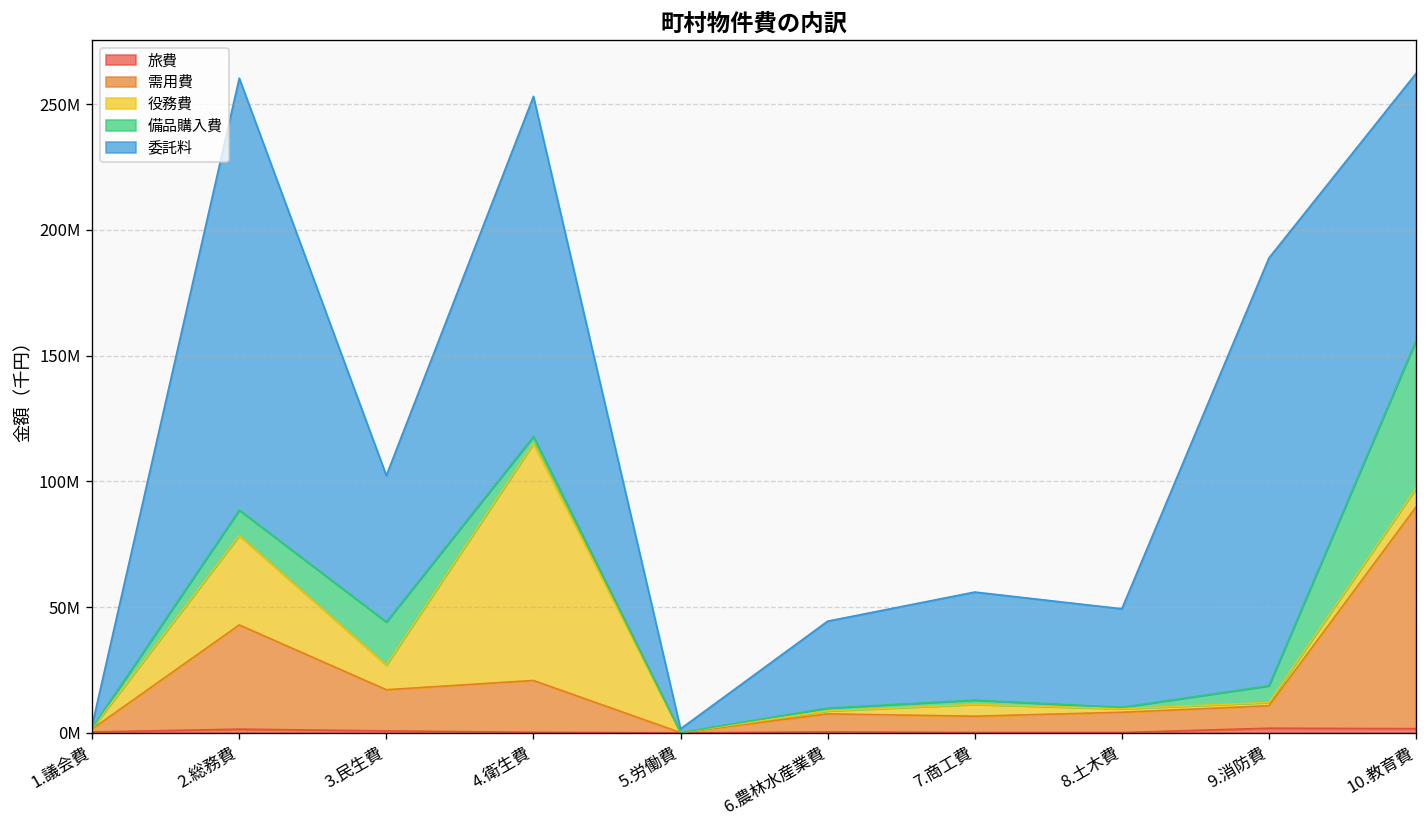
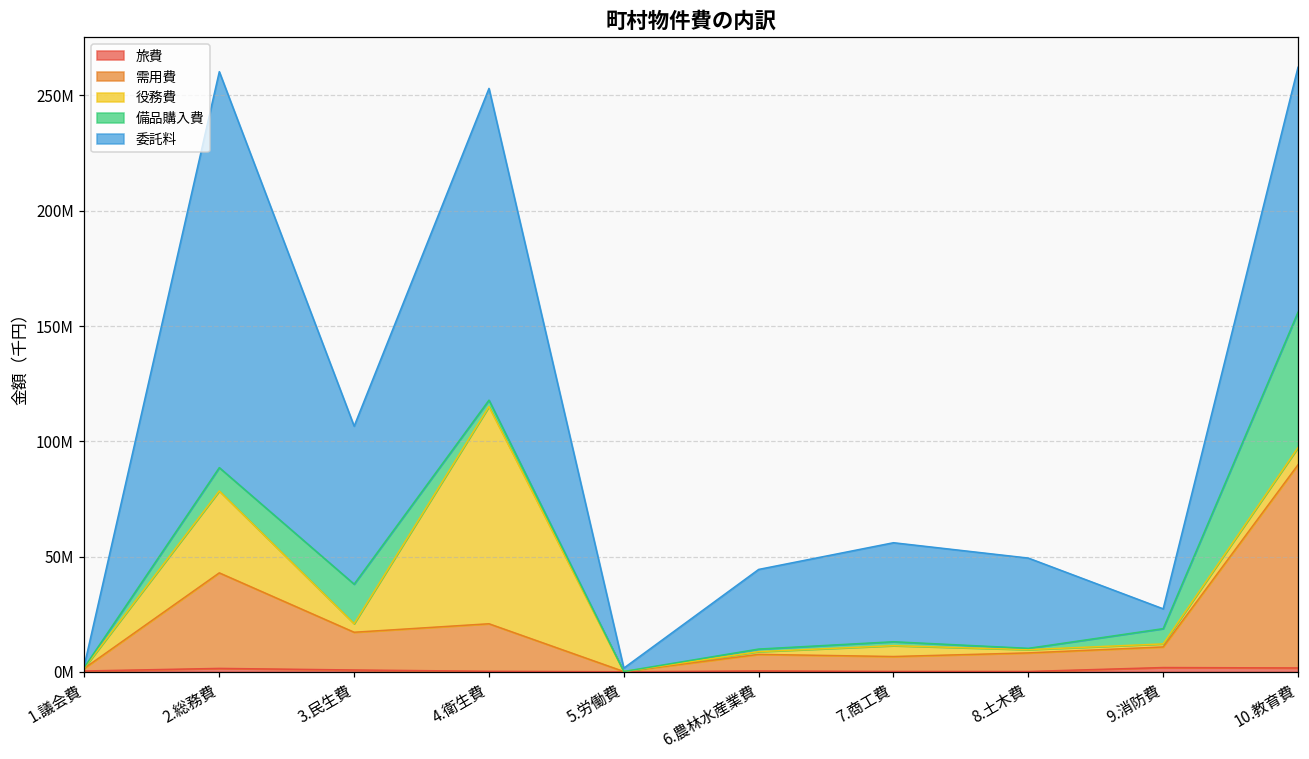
役務費, 3.民生費: 10000000 -> 4000000
委託料, 3.民生費: 58000000 -> 69000000
委託料, 9.消防費: 170000000 -> 9000000
